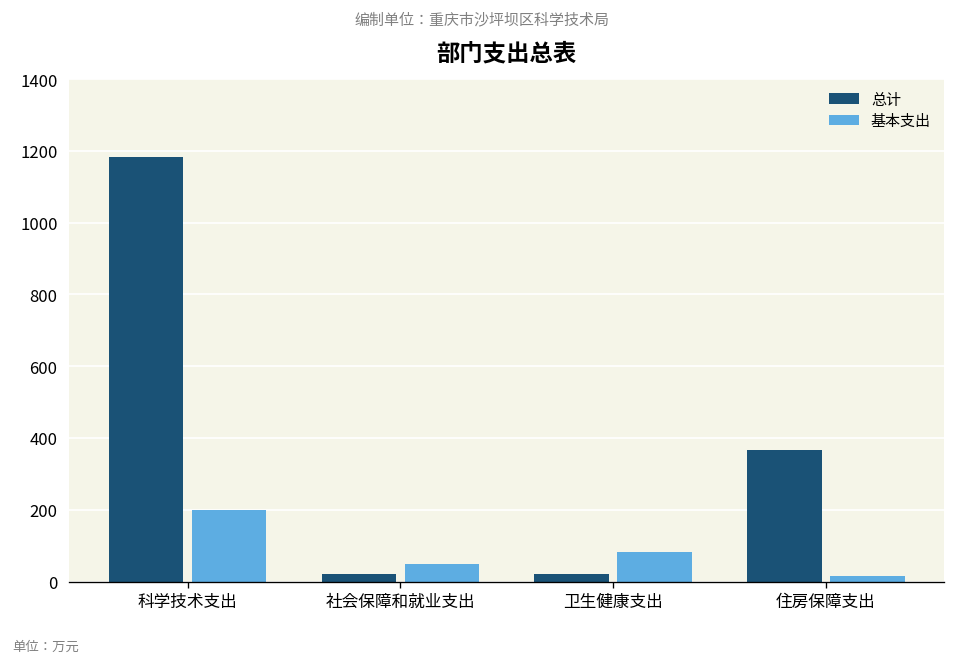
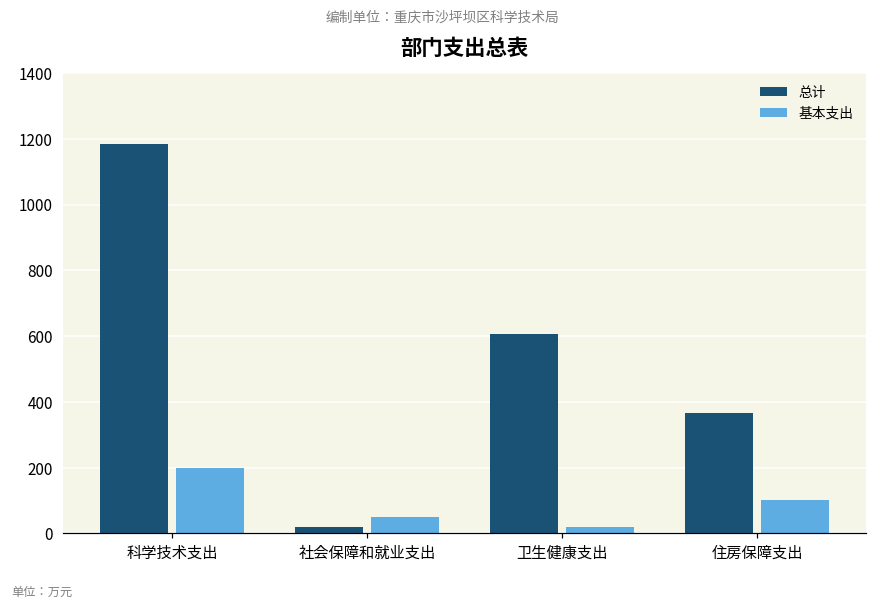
总计, 卫生健康支出: 20 -> 610
基本支出, 卫生健康支出: 80 -> 20
基本支出, 住房保障支出: 10 -> 100
